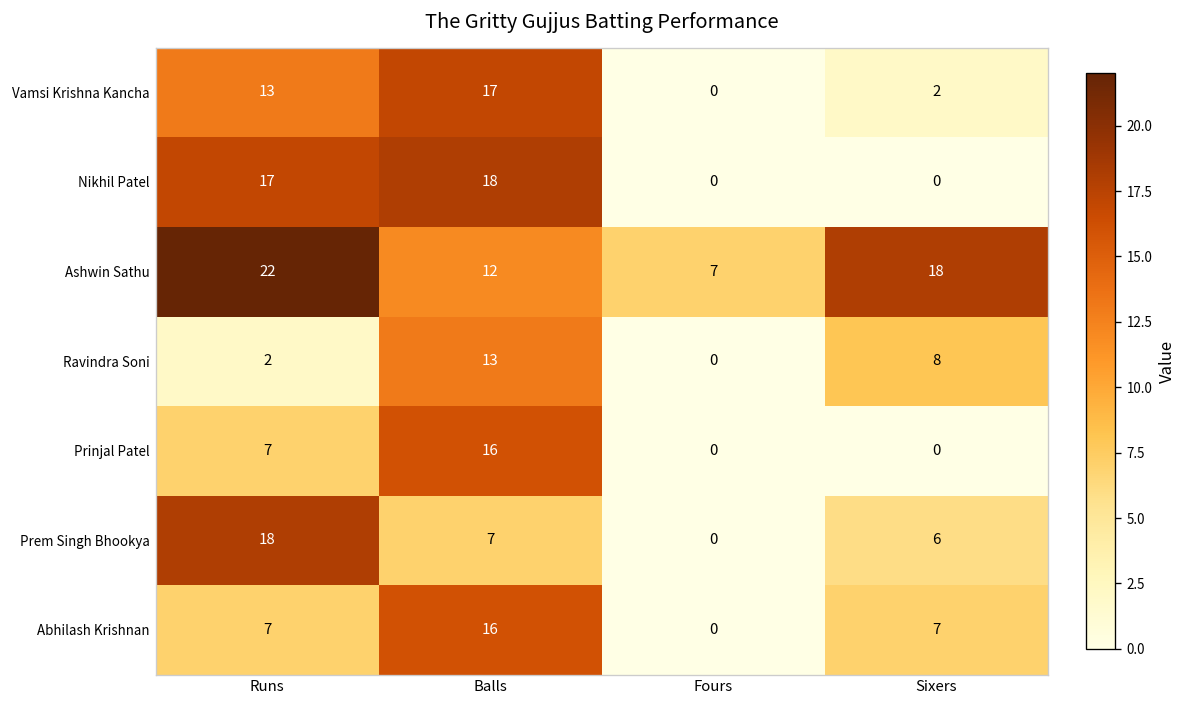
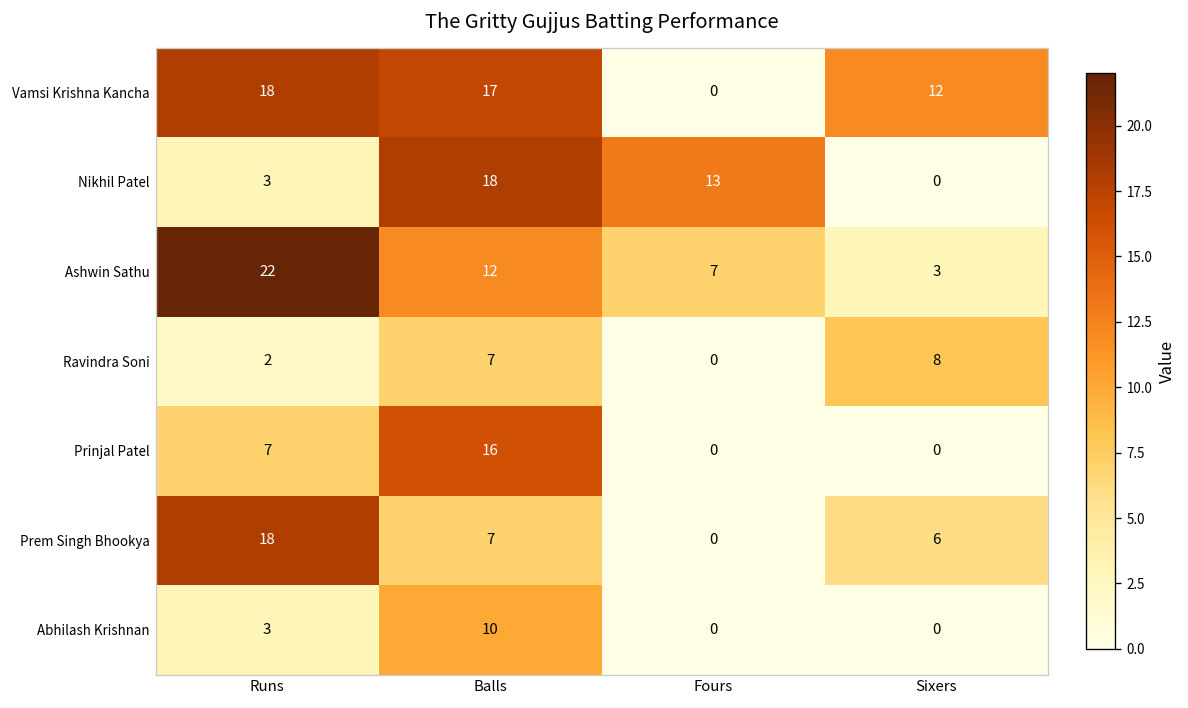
Vamsi Krishna Kancha, Runs: 13 -> 18
Vamsi Krishna Kancha, Sixers: 2 -> 12
Nikhil Patel, Runs: 17 -> 3
Nikhil Patel, Fours: 0 -> 13
Ashwin Sathu, Sixers: 18 -> 3
Ravindra Soni, Balls: 13 -> 7
Abhilash Krishnan, Runs: 7 -> 3
Abhilash Krishnan, Balls: 16 -> 10
Abhilash Krishnan, Sixers: 7 -> 0
